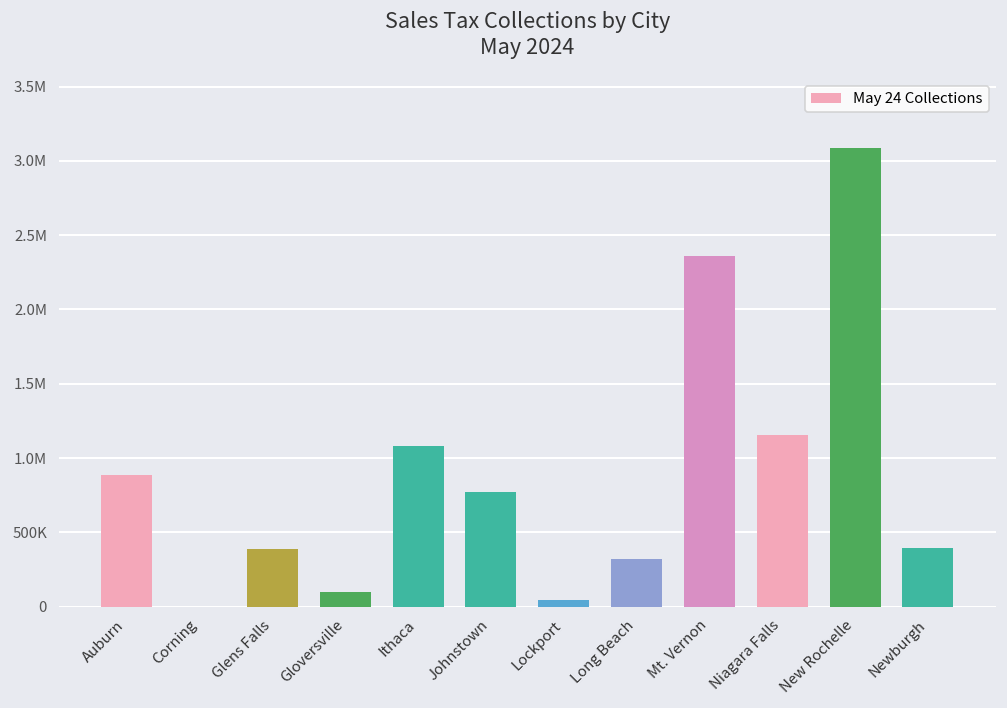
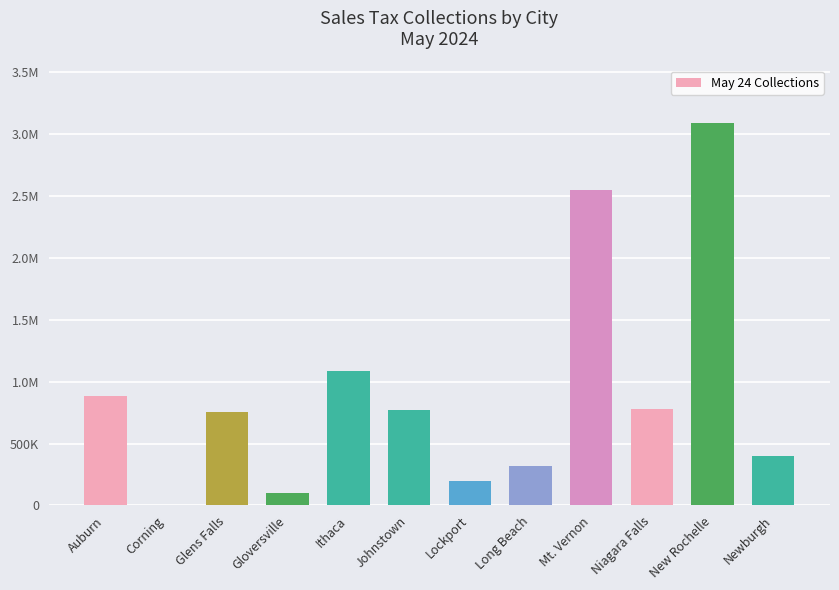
Glens Falls: 390000 -> 750000
Lockport: 40000 -> 200000
Mt. Vernon: 2360000 -> 2550000
Niagara Falls: 1160000 -> 780000
